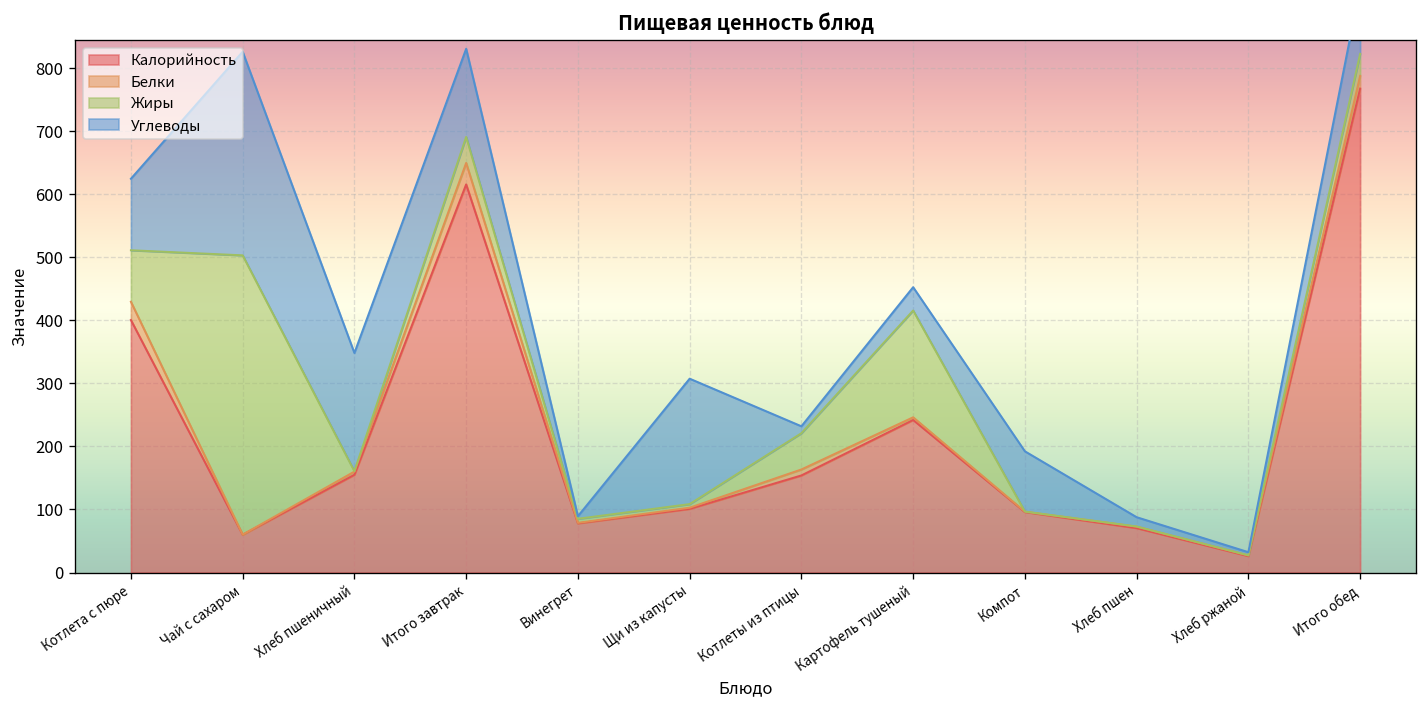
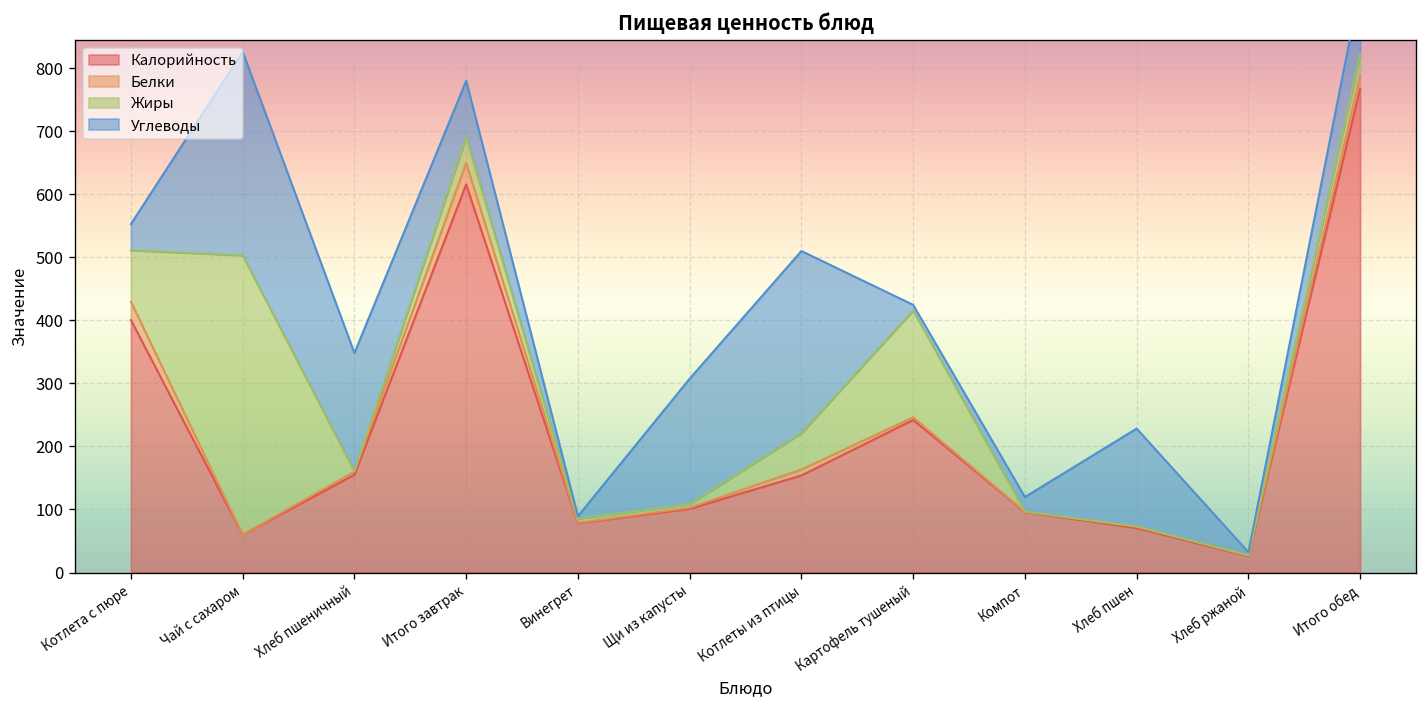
Углеводы, Котлета с пюре: 110 -> 40
Углеводы, Итого завтрак: 140 -> 90
Углеводы, Котлеты из птицы: 10 -> 290
Углеводы, Картофель тушеный: 40 -> 10
Углеводы, Компот: 100 -> 20
Углеводы, Хлеб пшен: 10 -> 160
